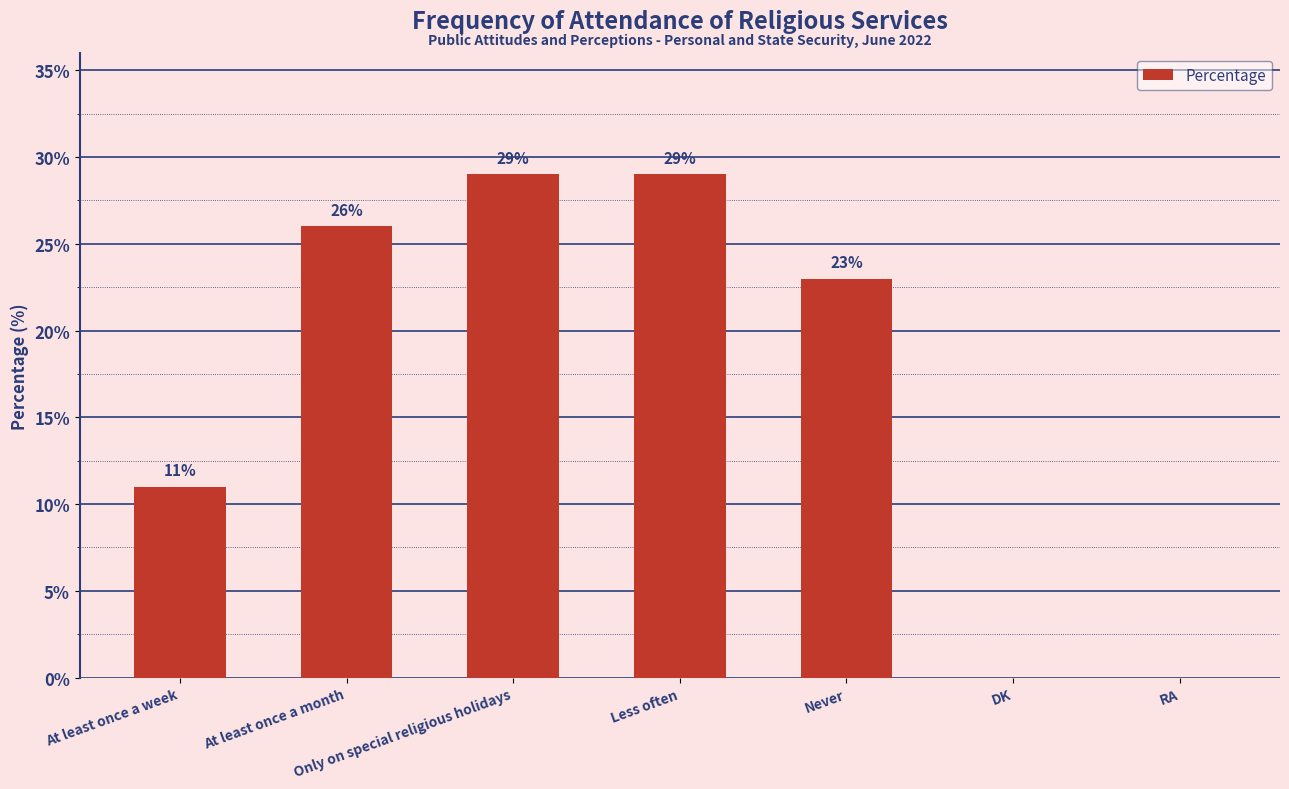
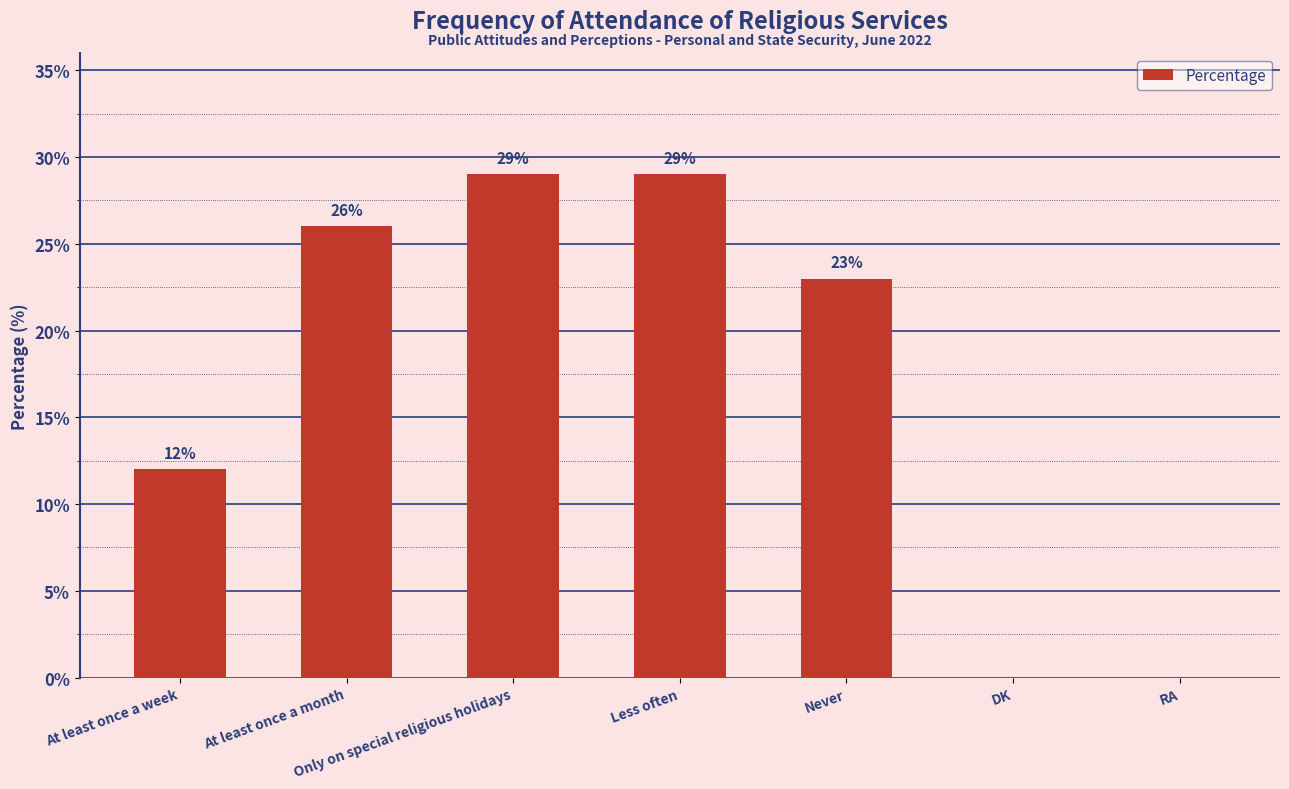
At least once a week: 11% -> 12%
